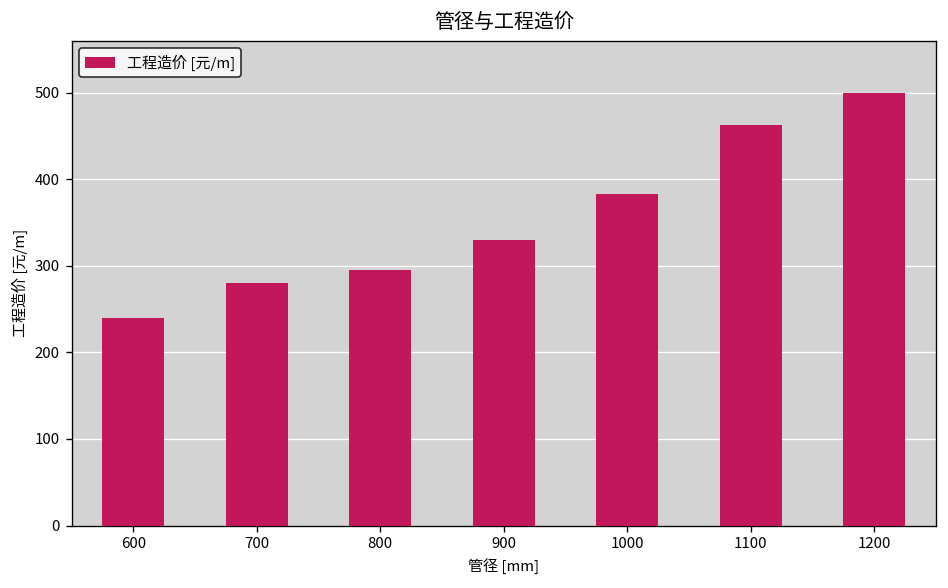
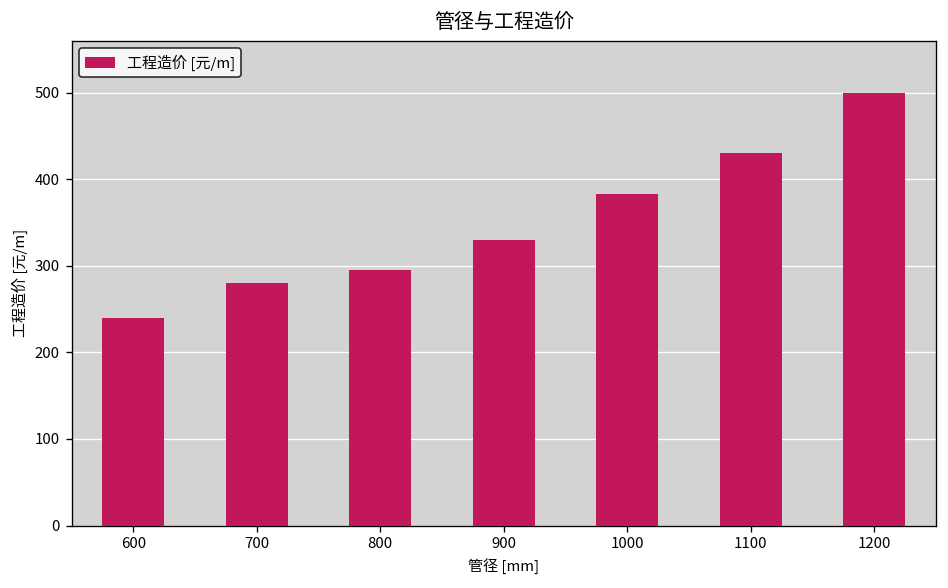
1100: 460 -> 430
